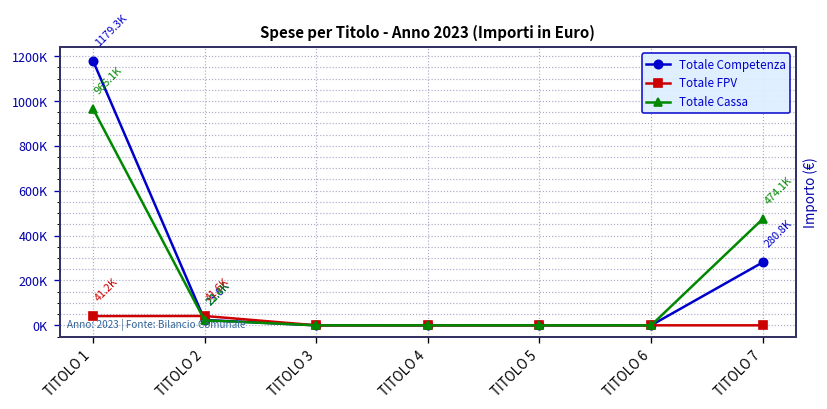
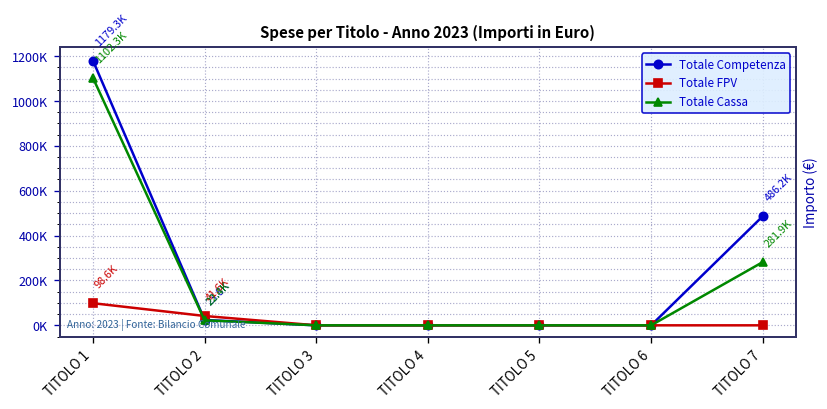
Totale FPV, TITOLO 1: 41.2K -> 98.6K
Totale Cassa, TITOLO 1: 965.1K -> 1102.3K
Totale Competenza, TITOLO 7: 280.8K -> 486.2K
Totale Cassa, TITOLO 7: 474.1K -> 281.9K
